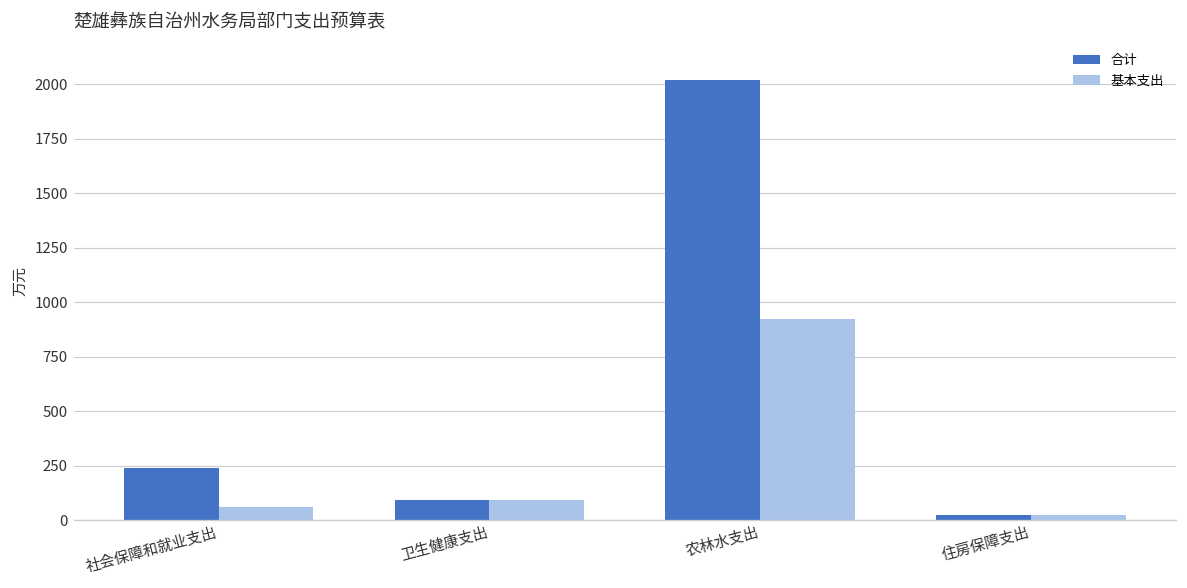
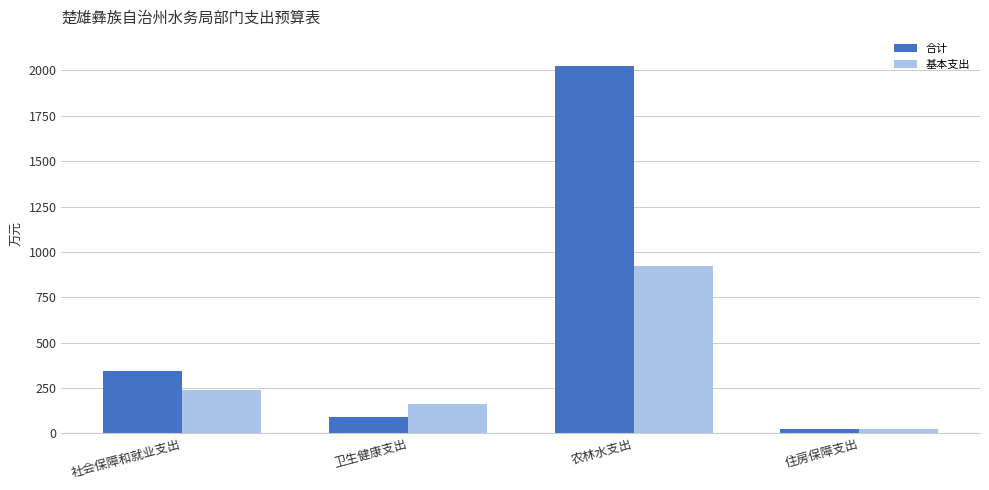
合计, 社会保障和就业支出: 240 -> 340
基本支出, 社会保障和就业支出: 60 -> 240
基本支出, 卫生健康支出: 90 -> 160
